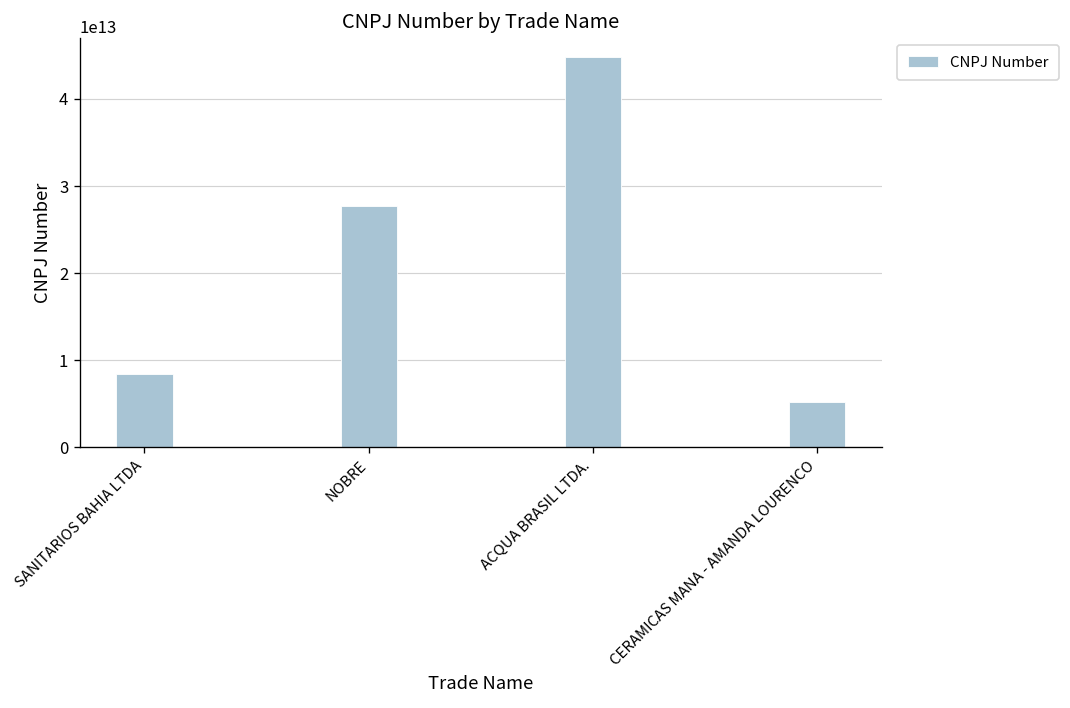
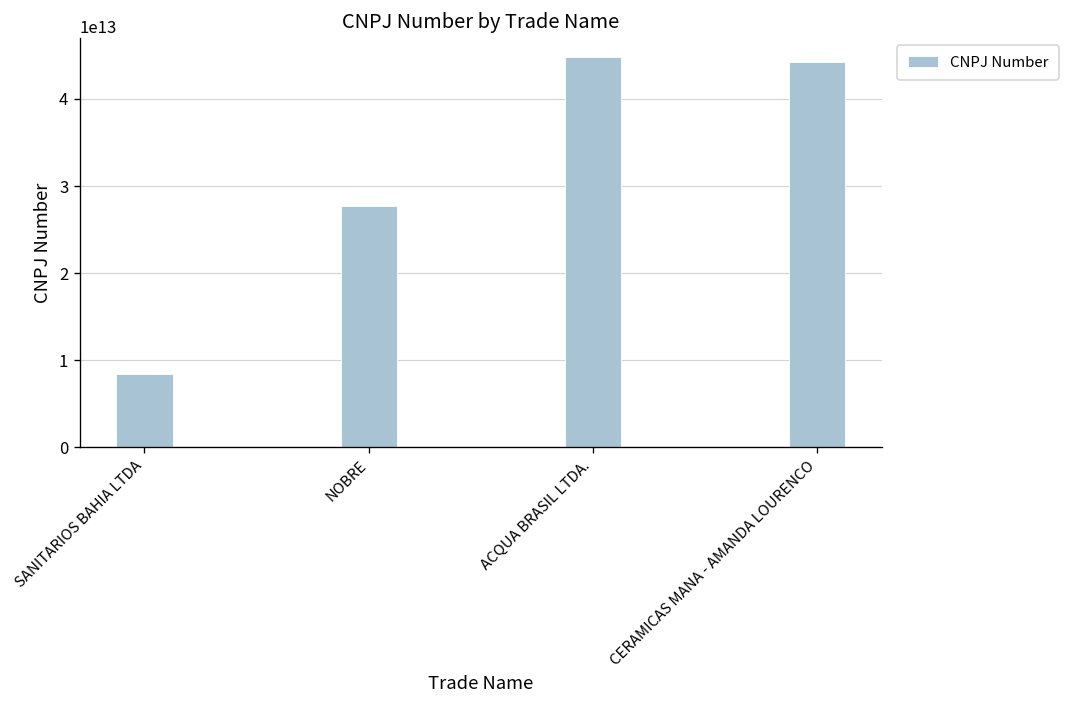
CERAMICAS MANA - AMANDA LOURENCO: 5000000000000 -> 44000000000000
